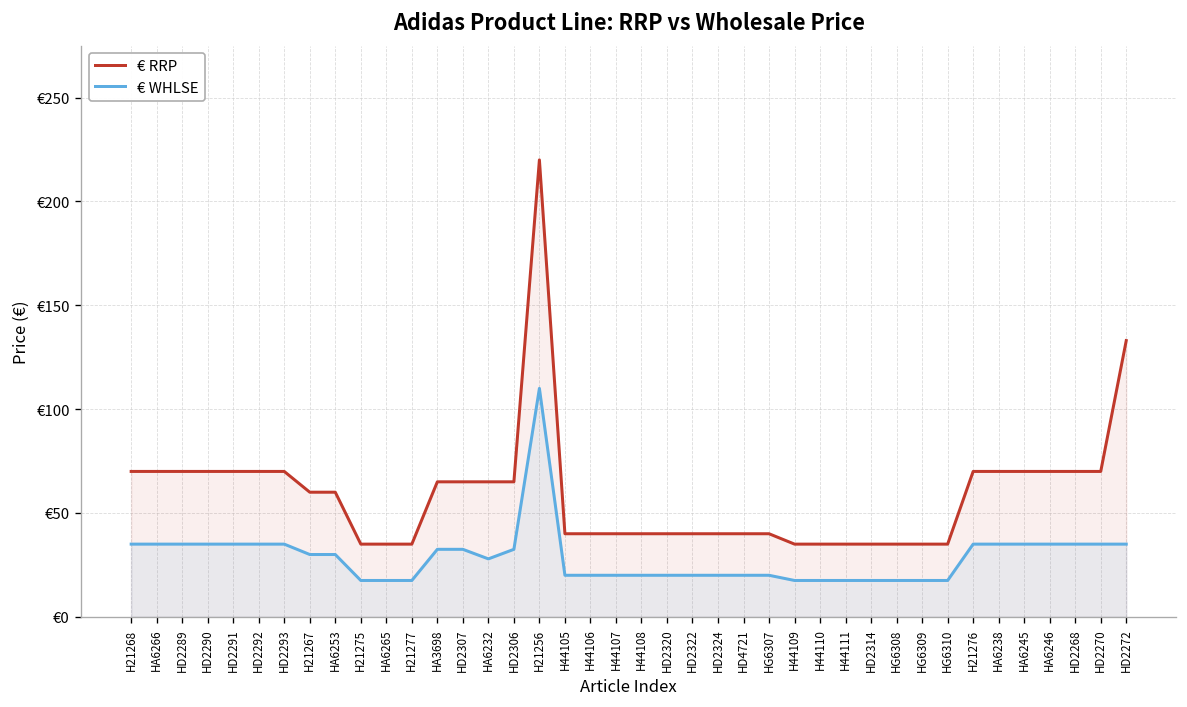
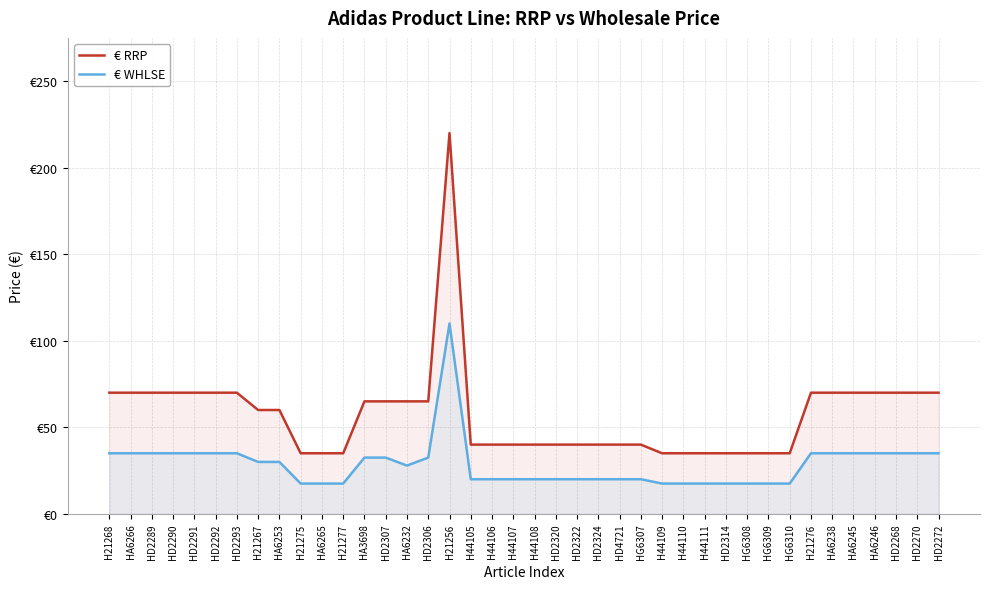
€ RRP, HD2272: €133 -> €70
